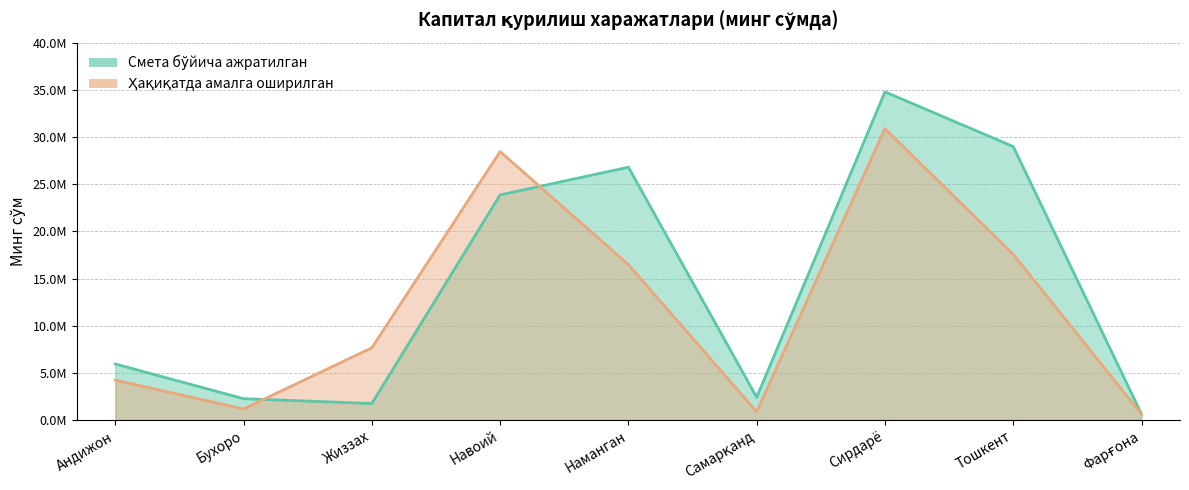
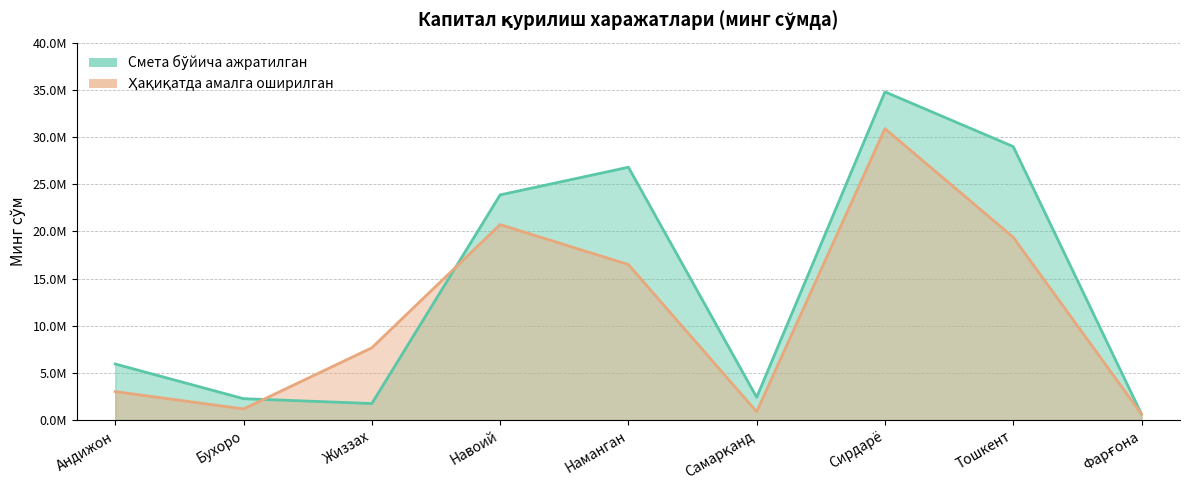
Ҳақиқатда амалга оширилган, Андижон: 4000000 -> 3000000
Ҳақиқатда амалга оширилган, Навоий: 28000000 -> 21000000
Ҳақиқатда амалга оширилган, Тошкент: 18000000 -> 19000000
